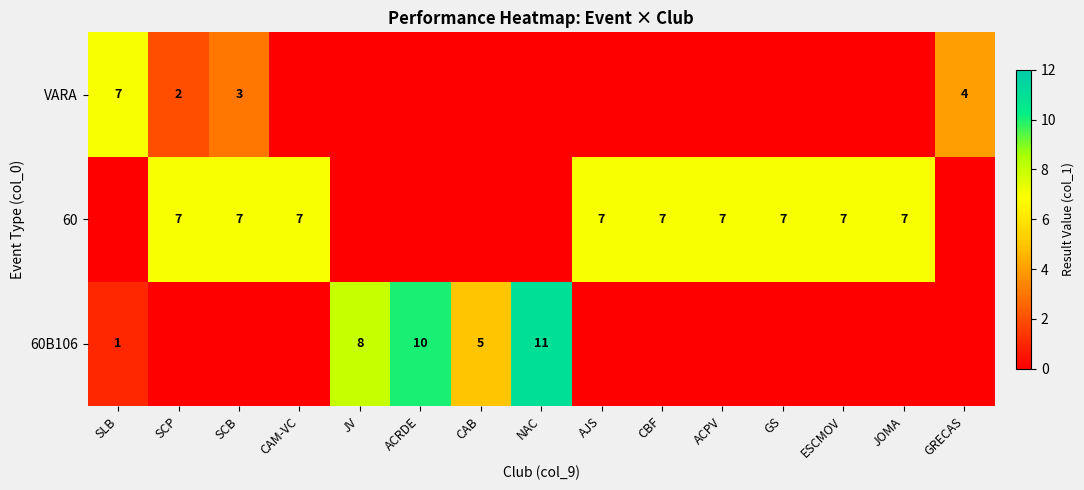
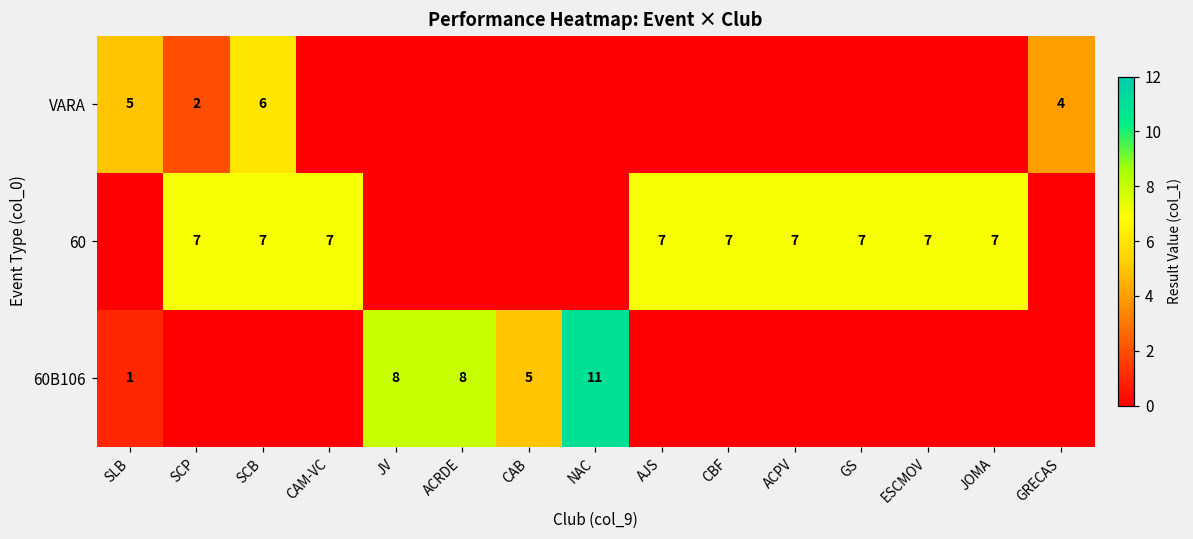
VARA, SLB: 7 -> 5
VARA, SCB: 3 -> 6
60B106, ACRDE: 10 -> 8
